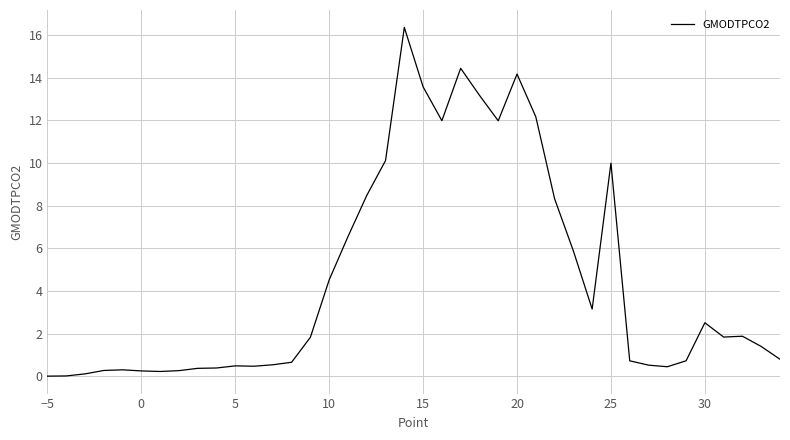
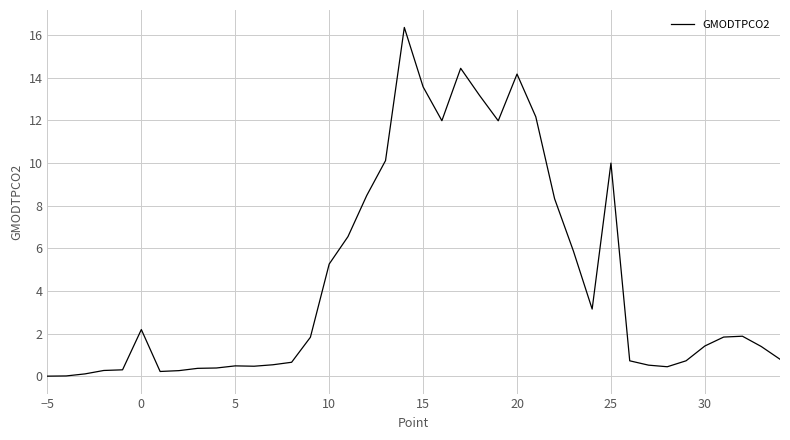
0: 0.2 -> 2.2
10: 4.5 -> 5.3
30: 2.5 -> 1.4
